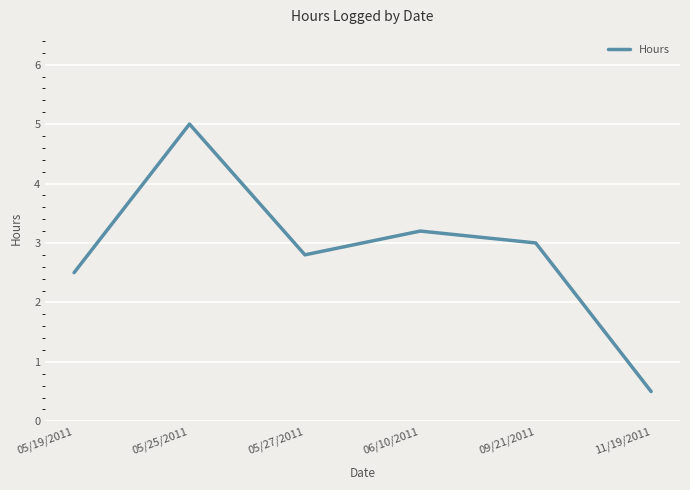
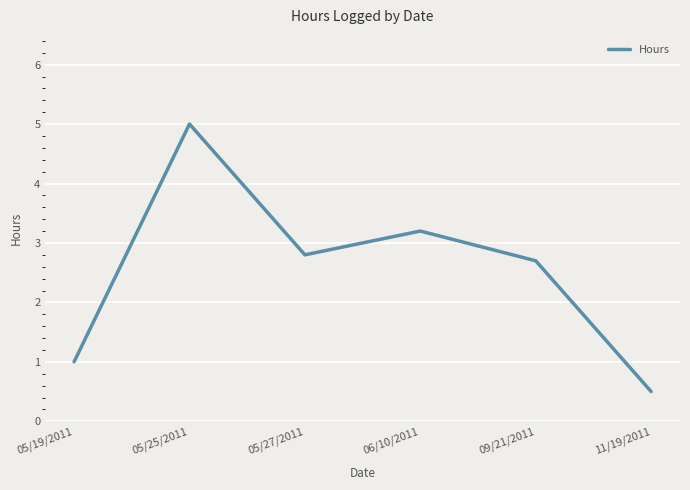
05/19/2011: 2.5 -> 1.0
09/21/2011: 3.0 -> 2.7
